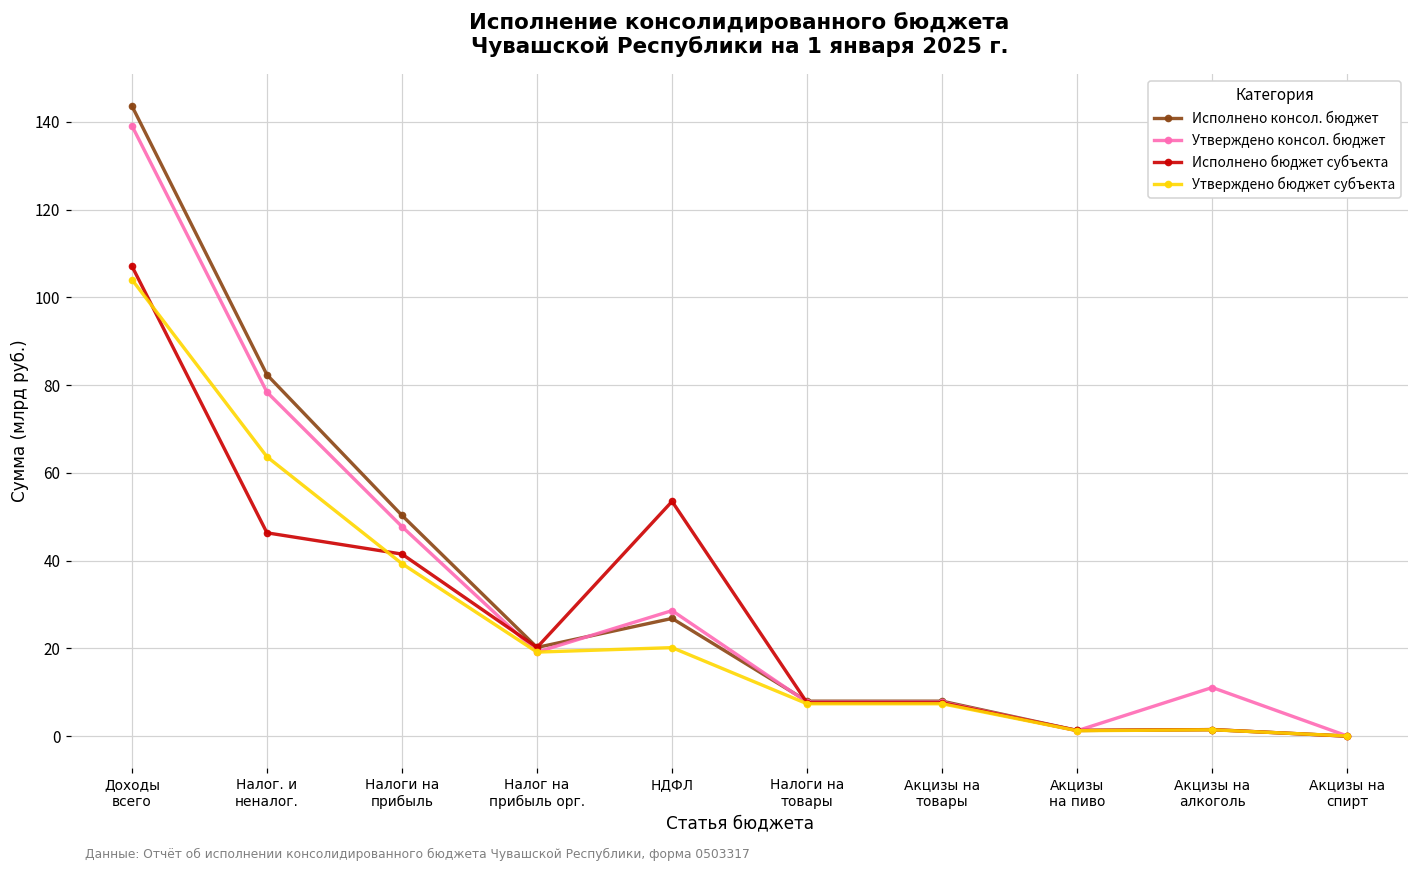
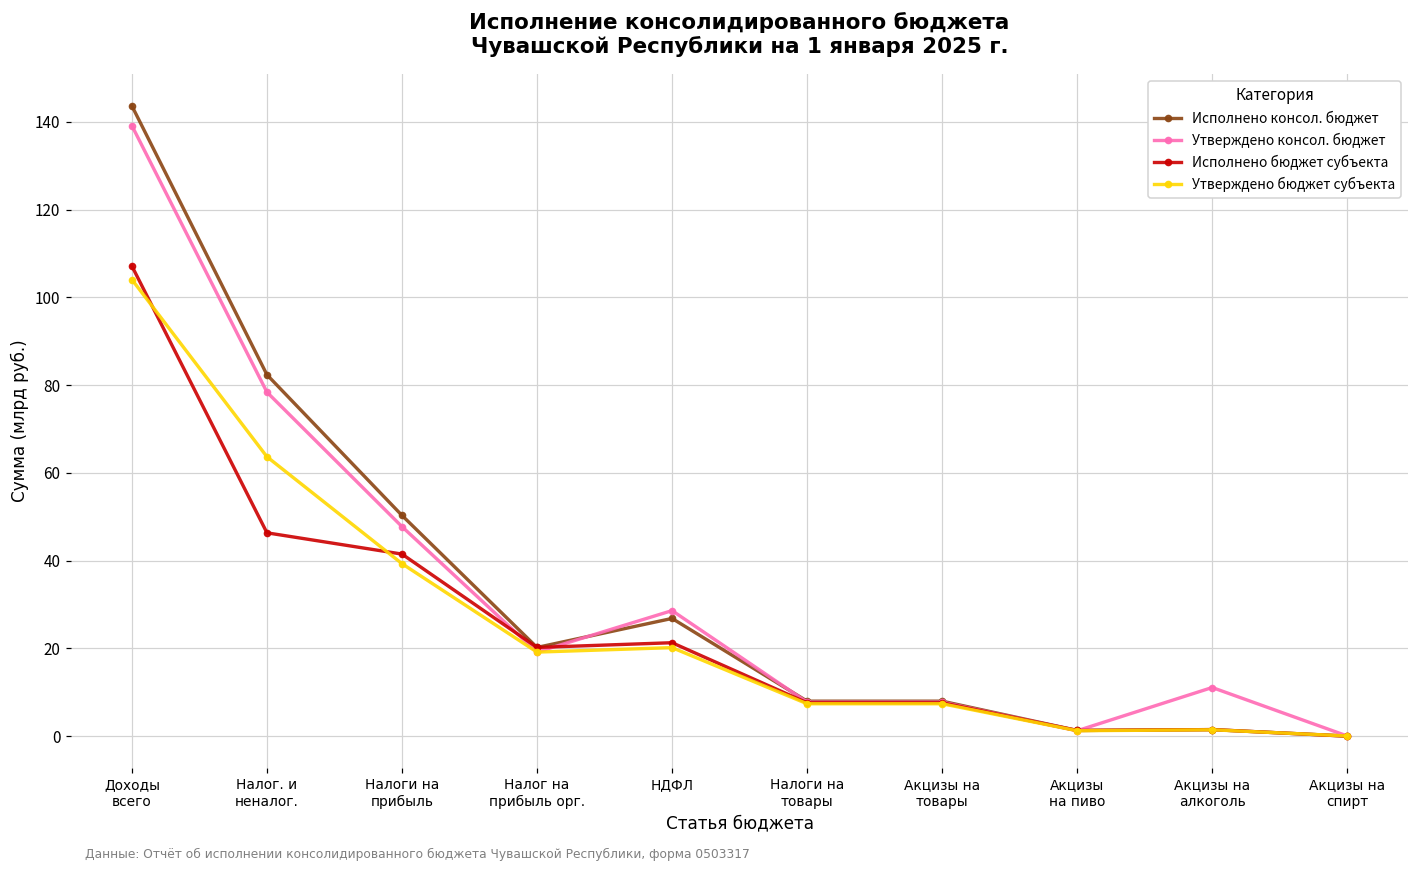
Исполнено бюджет субъекта, НДФЛ: 53 -> 21
